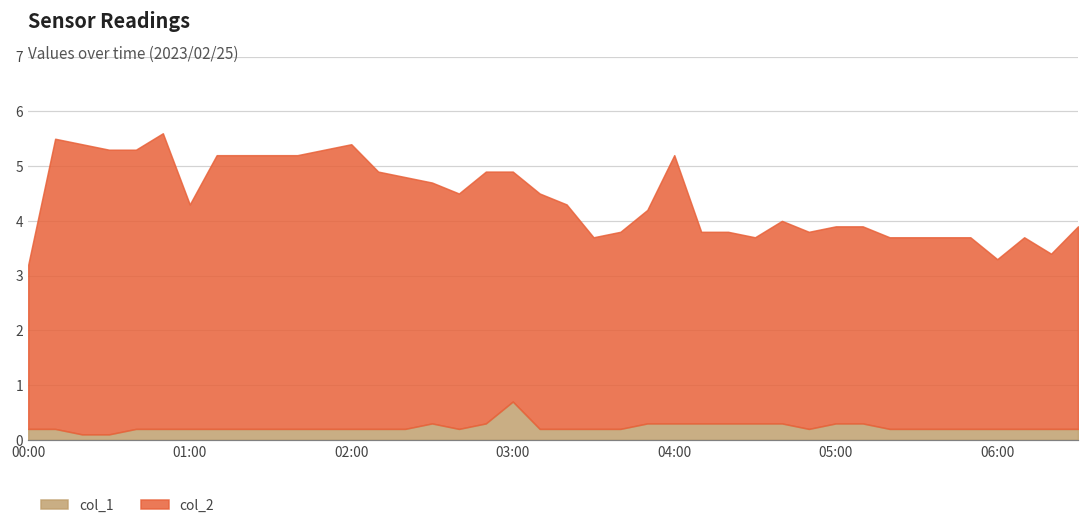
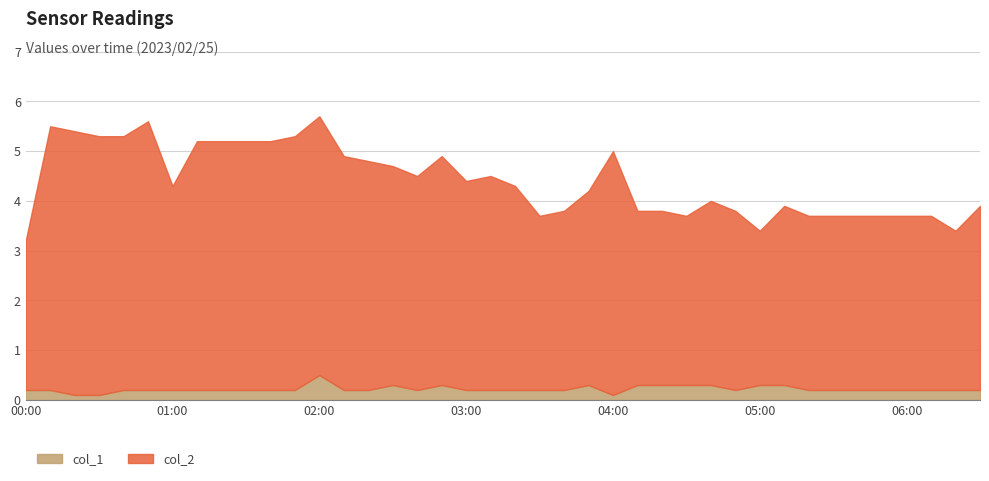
col_1, 02:00: 0.2 -> 0.5
col_1, 03:00: 0.7 -> 0.2
col_1, 04:00: 0.3 -> 0.1
col_2, 05:00: 3.6 -> 3.1
col_2, 06:00: 3.1 -> 3.5
